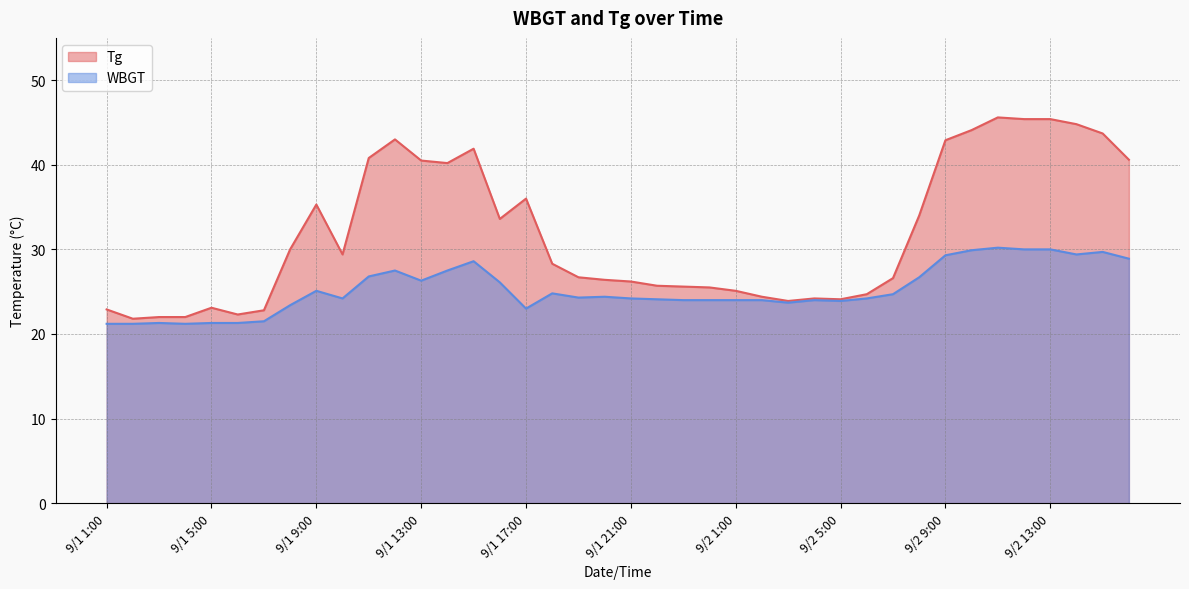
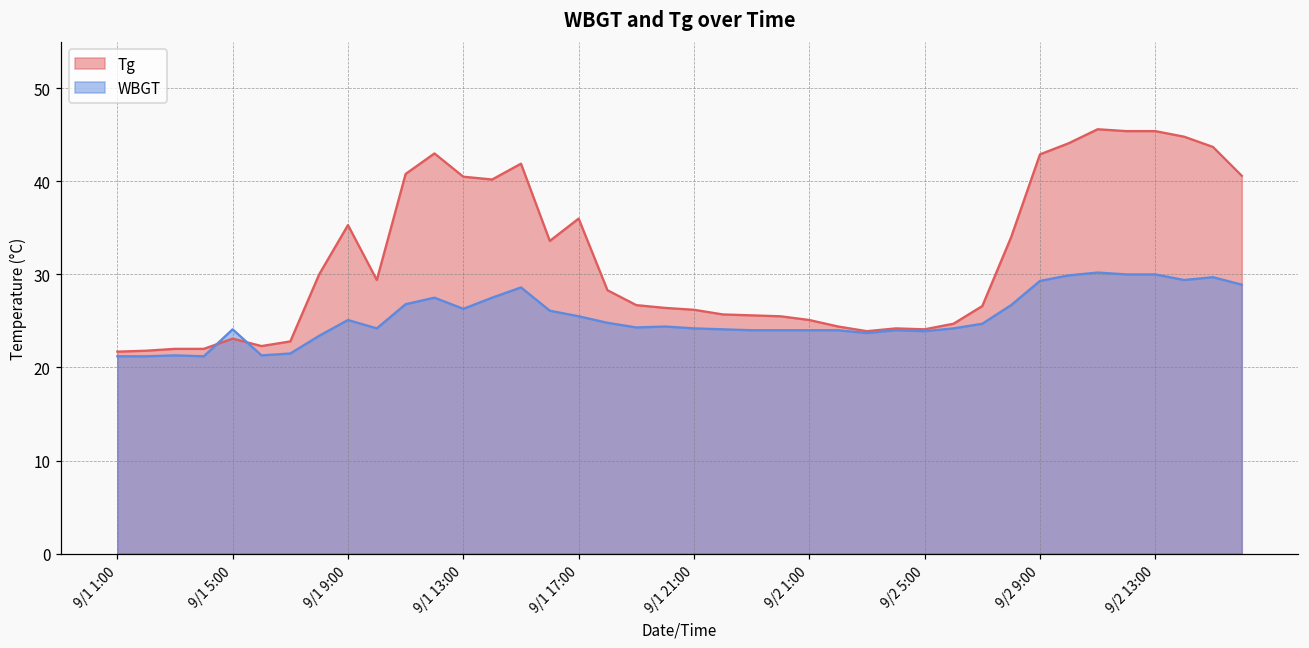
Tg, 9/1 1:00: 23 -> 22
WBGT, 9/1 5:00: 21 -> 24
WBGT, 9/1 17:00: 23 -> 26
